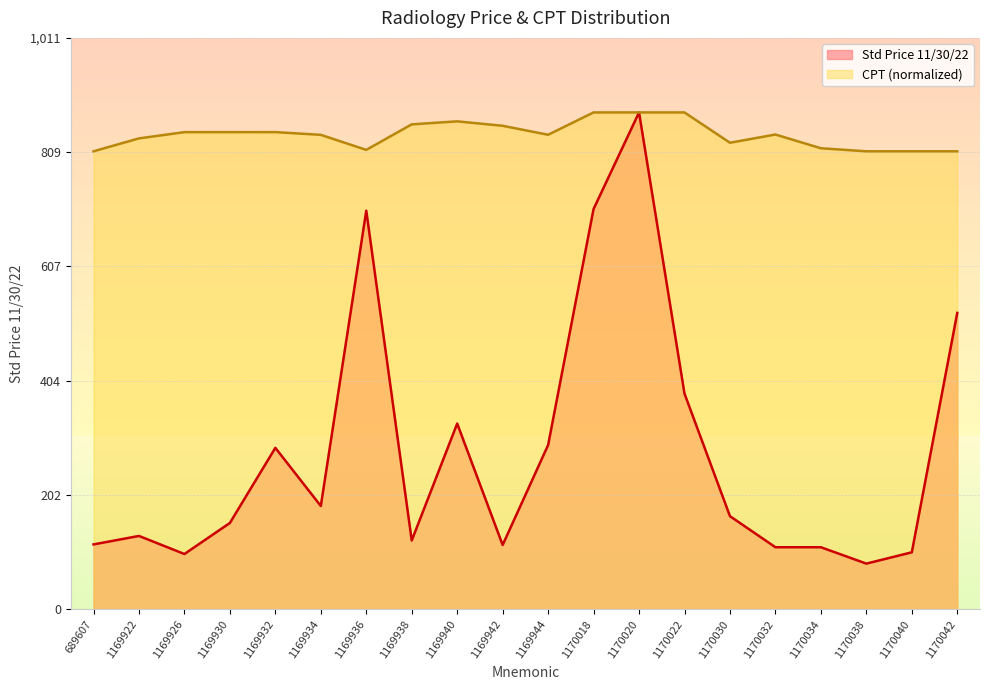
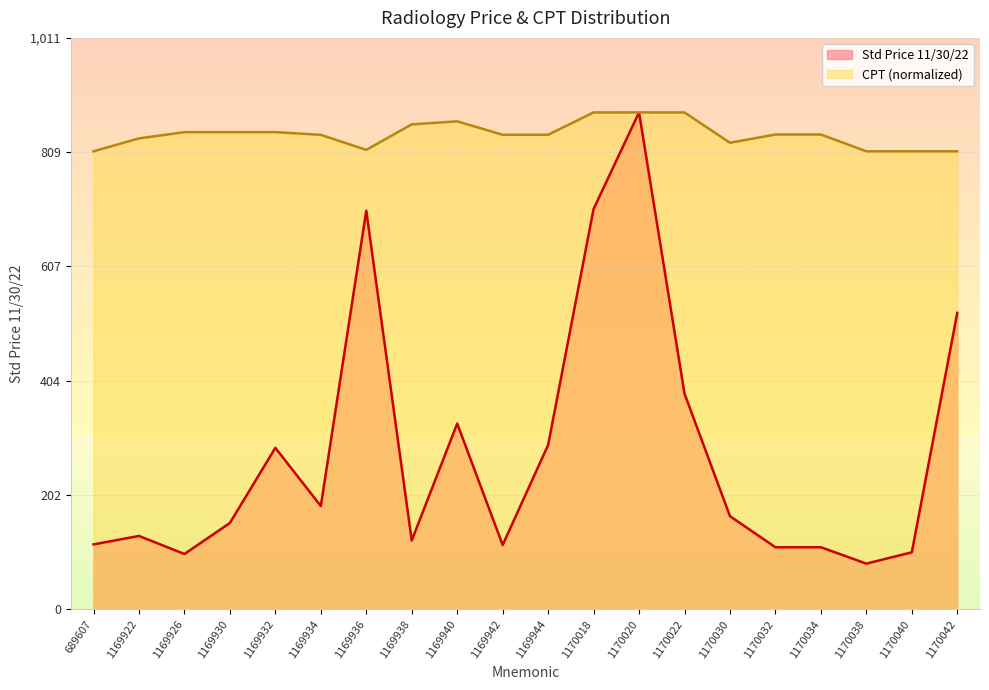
CPT (normalized), 1169942: 860 -> 840
CPT (normalized), 1170034: 820 -> 840
